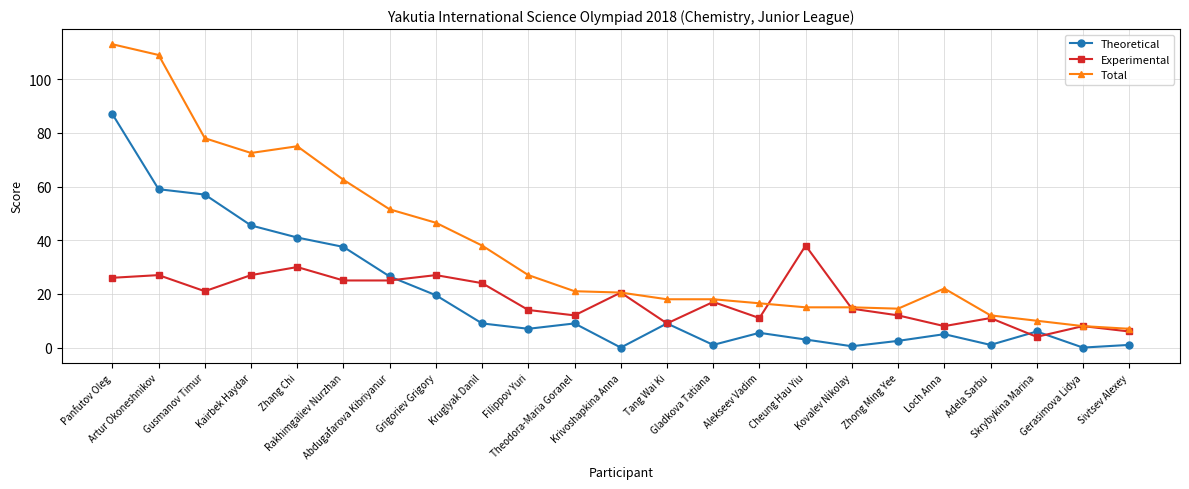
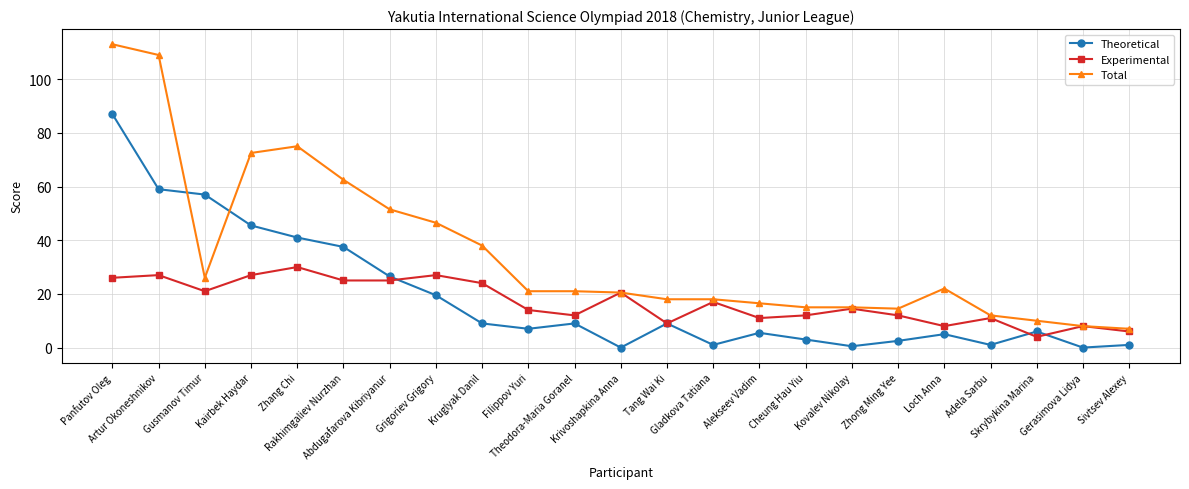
Total, Gusmanov Timur: 78 -> 26
Total, Filippov Yuri: 27 -> 21
Experimental, Cheung Hau Yiu: 38 -> 12
